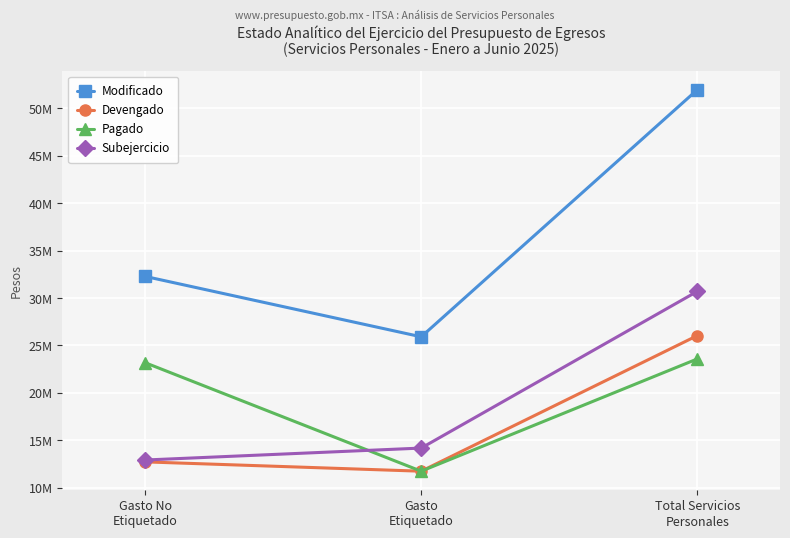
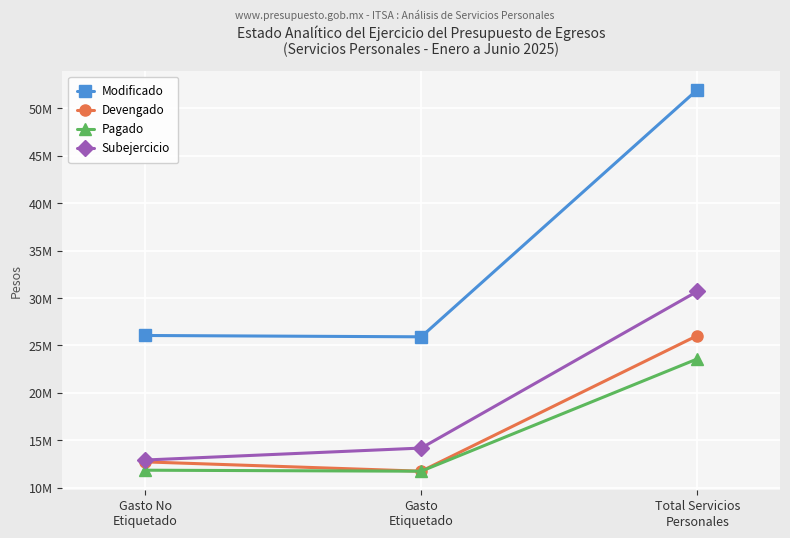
Modificado, Gasto No Etiquetado: 32000000 -> 26000000
Pagado, Gasto No Etiquetado: 23000000 -> 12000000
